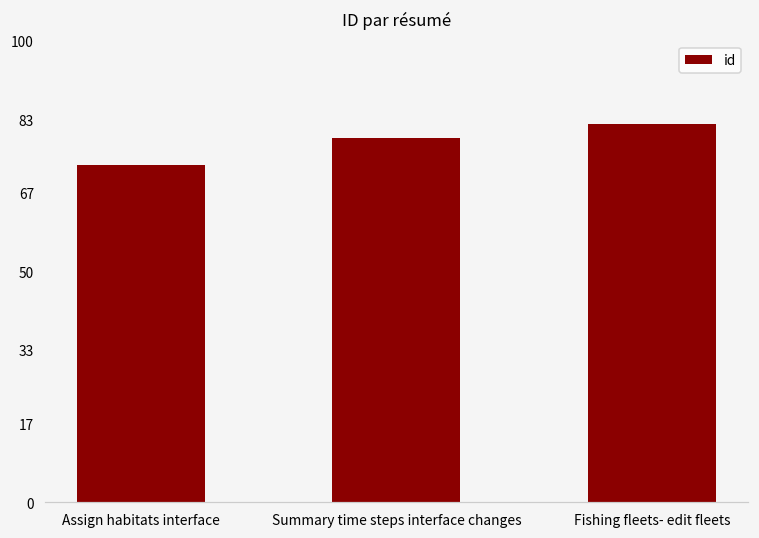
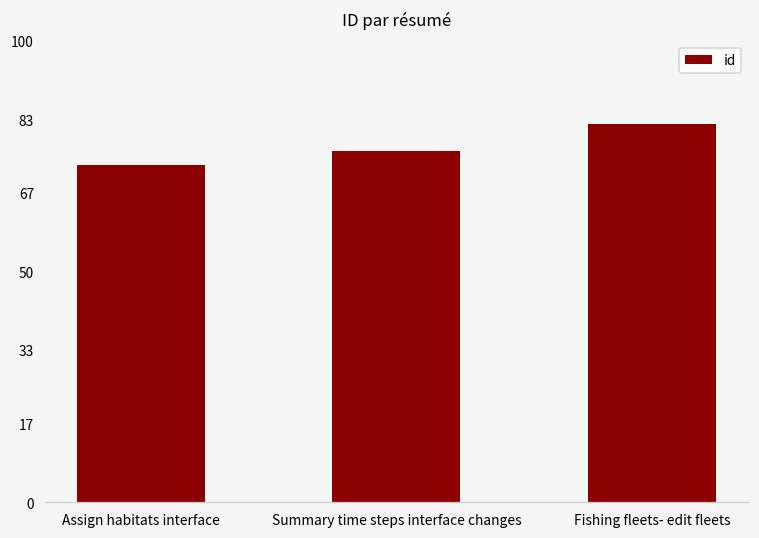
Summary time steps interface changes: 79 -> 76
